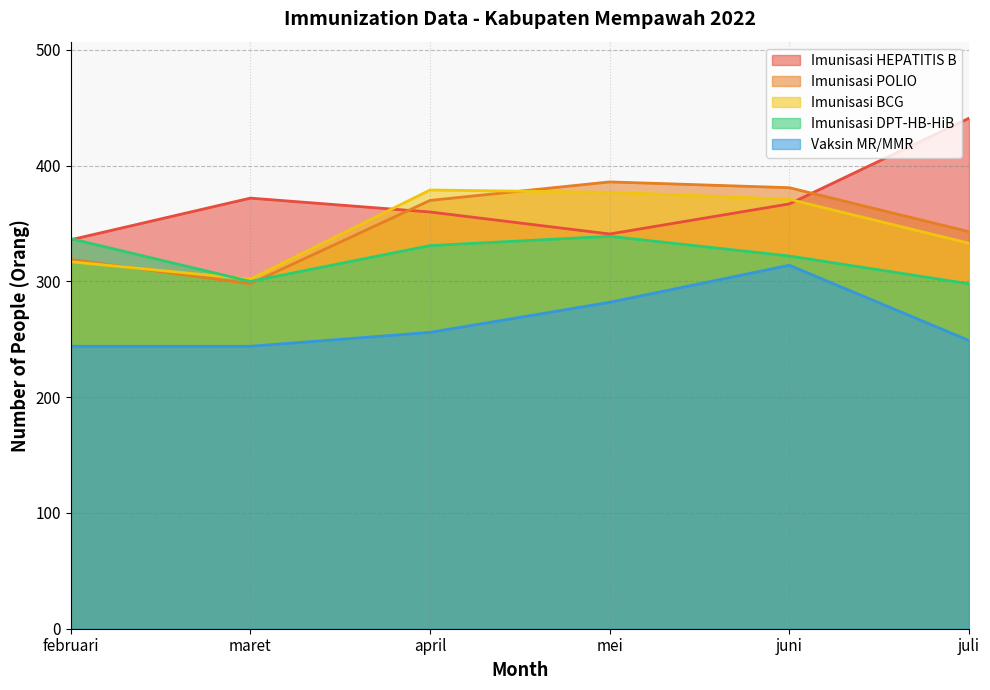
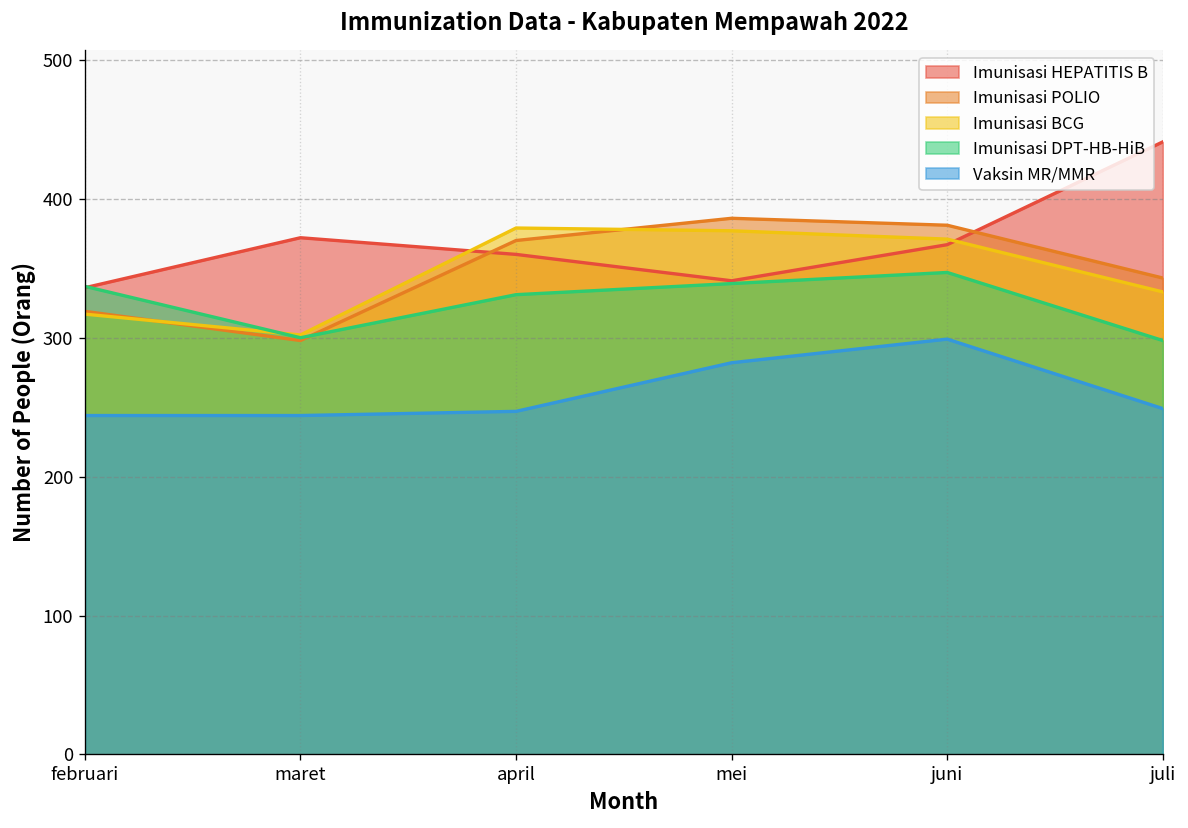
Vaksin MR/MMR, april: 256 -> 247
Imunisasi DPT-HB-HiB, juni: 322 -> 347
Vaksin MR/MMR, juni: 314 -> 299
